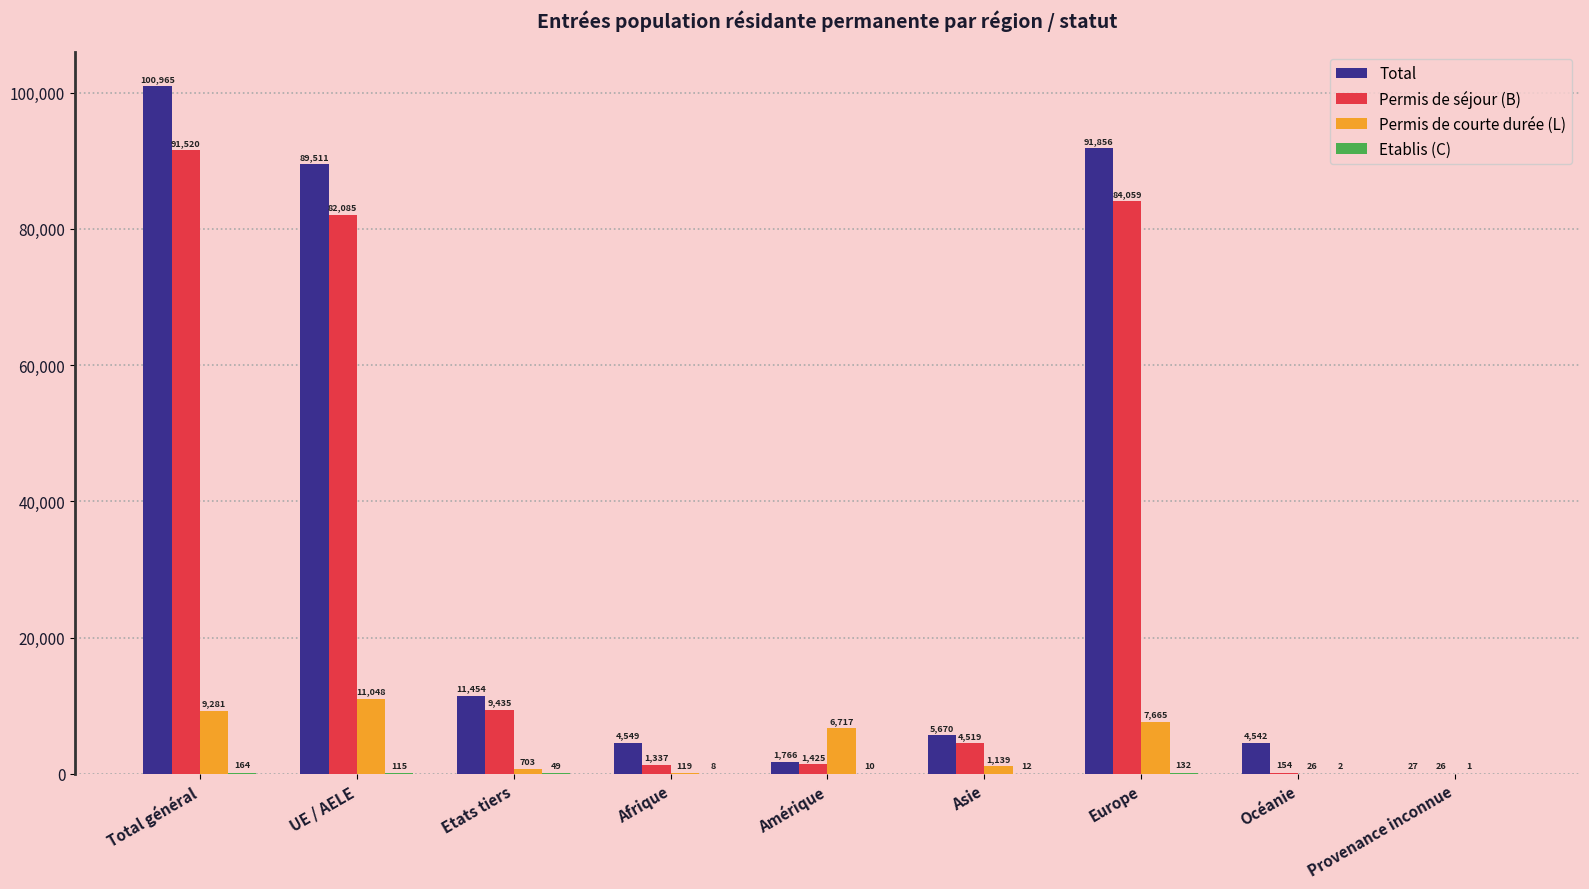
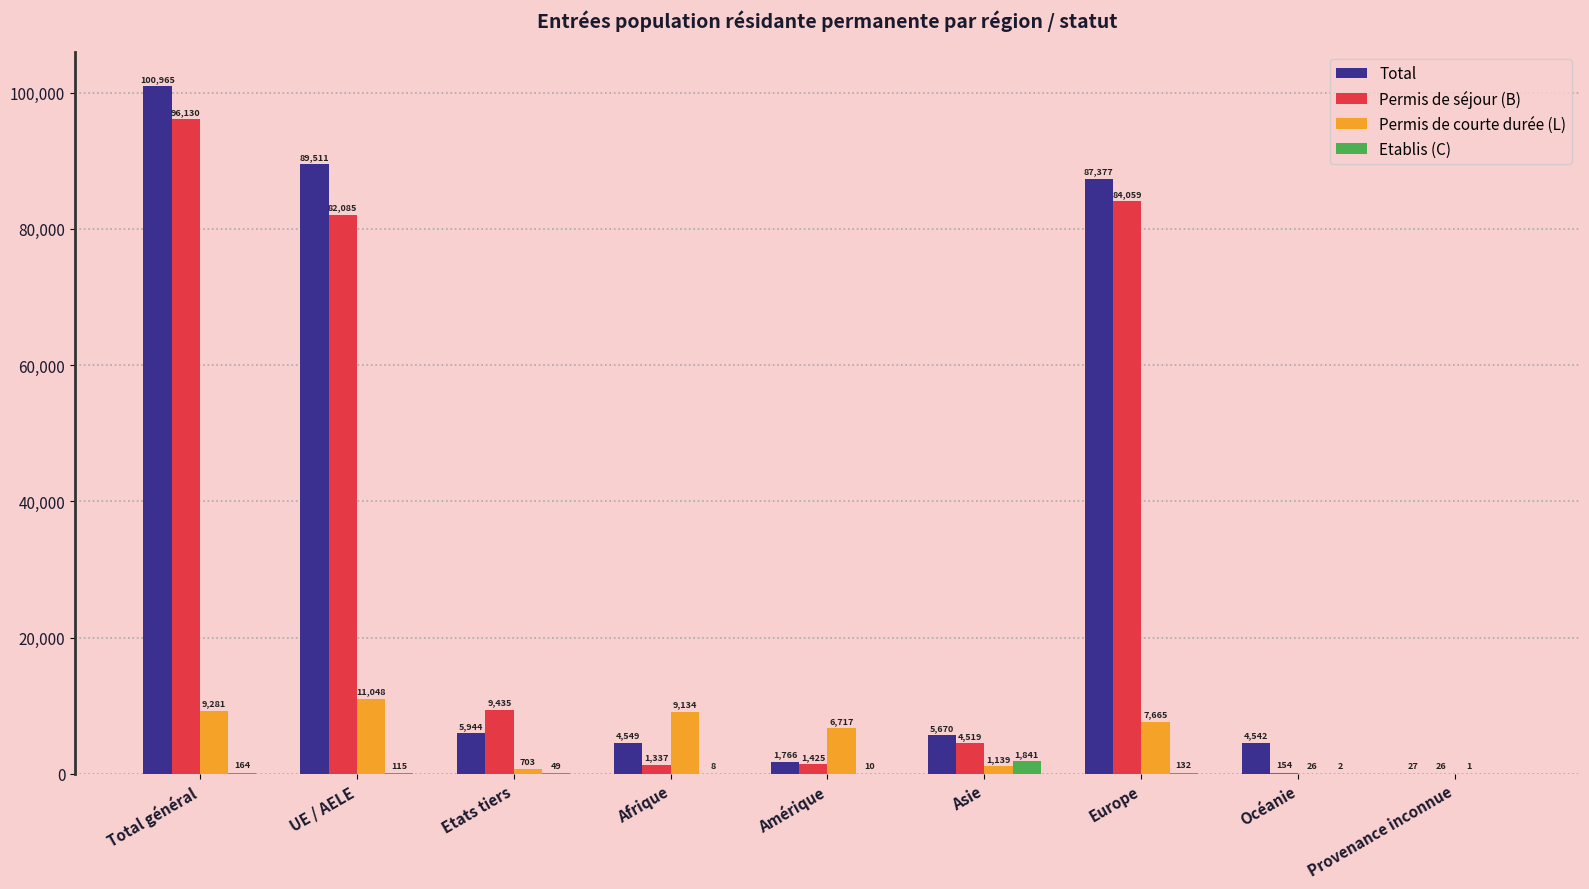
Permis de séjour (B), Total général: 91,520 -> 96,130
Total, Etats tiers: 11,454 -> 5,944
Permis de courte durée (L), Afrique: 119 -> 9,134
Etablis (C), Asie: 12 -> 1,841
Total, Europe: 91,856 -> 87,377
